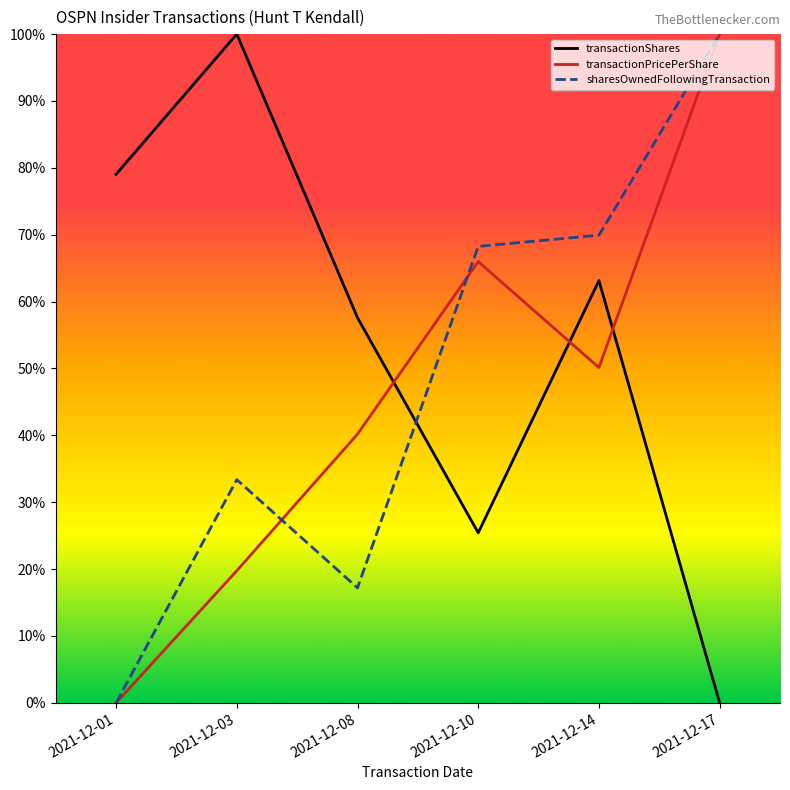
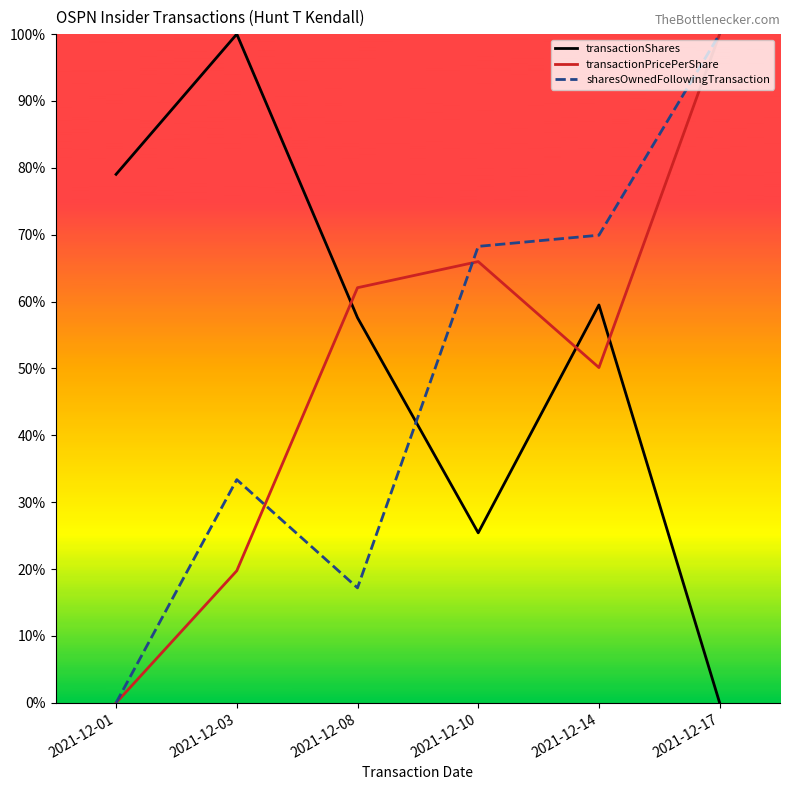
transactionPricePerShare, 2021-12-08: 40% -> 62%
transactionShares, 2021-12-14: 63% -> 59%
